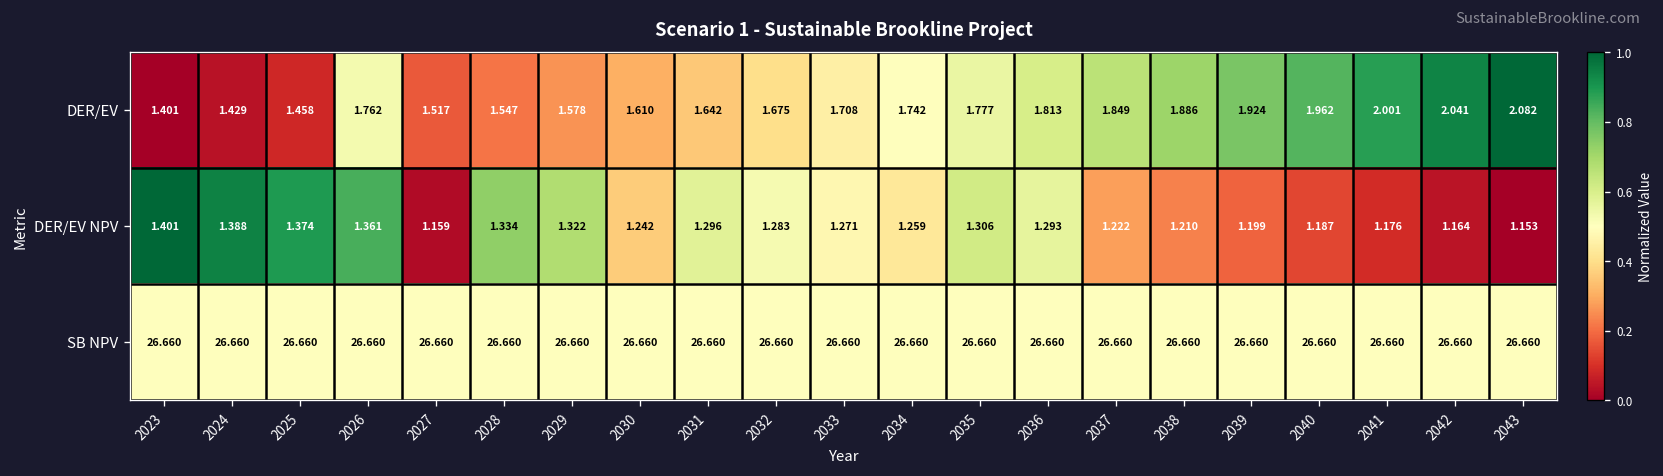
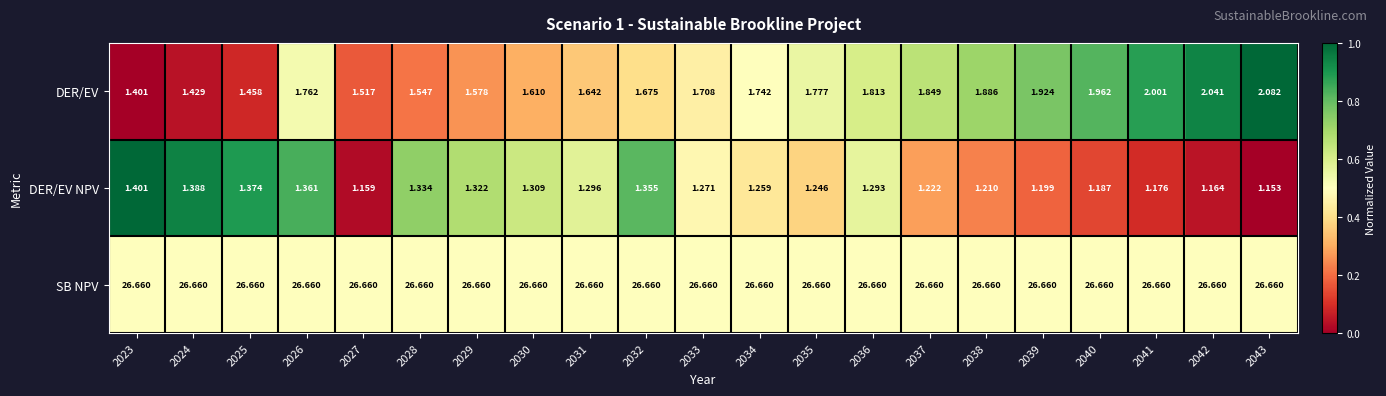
DER/EV NPV, 2030: 1.242 -> 1.309
DER/EV NPV, 2032: 1.283 -> 1.355
DER/EV NPV, 2035: 1.306 -> 1.246
